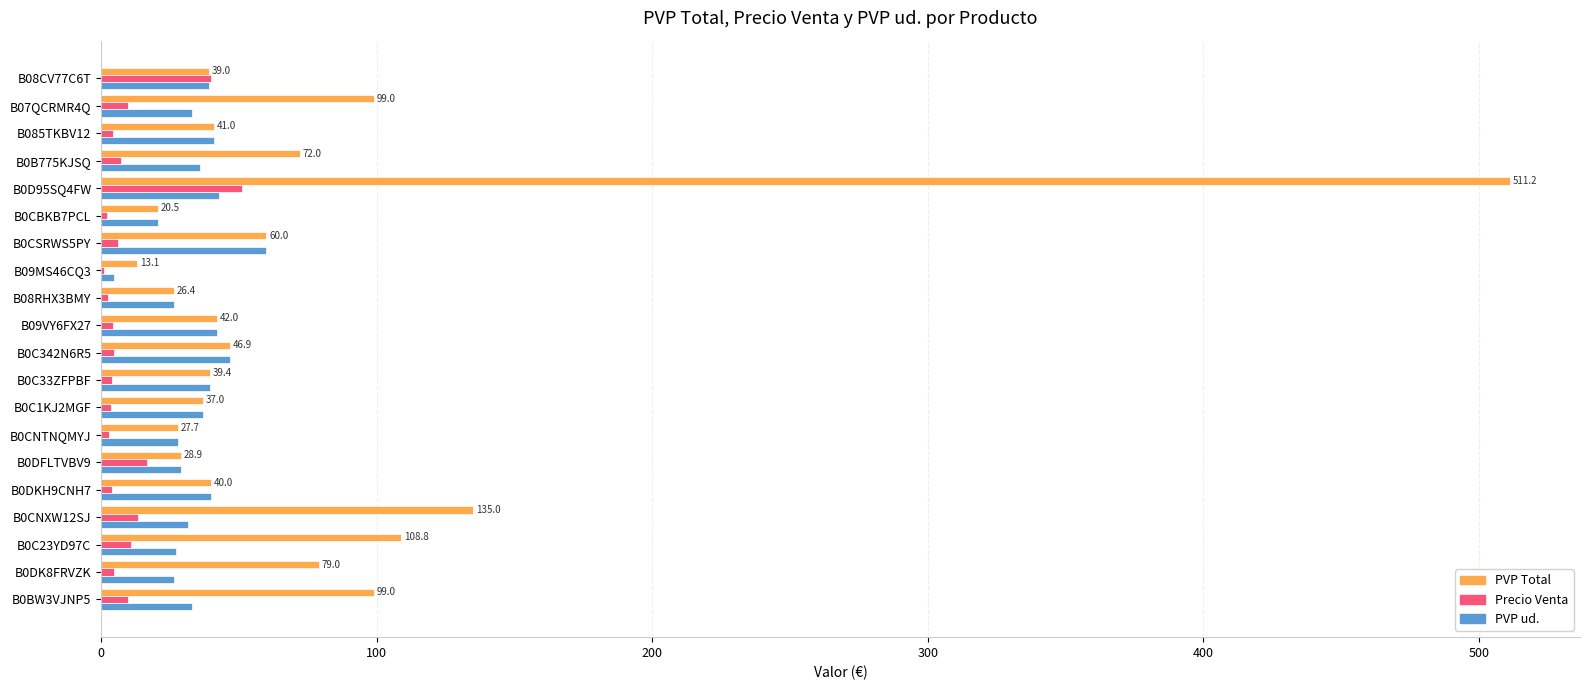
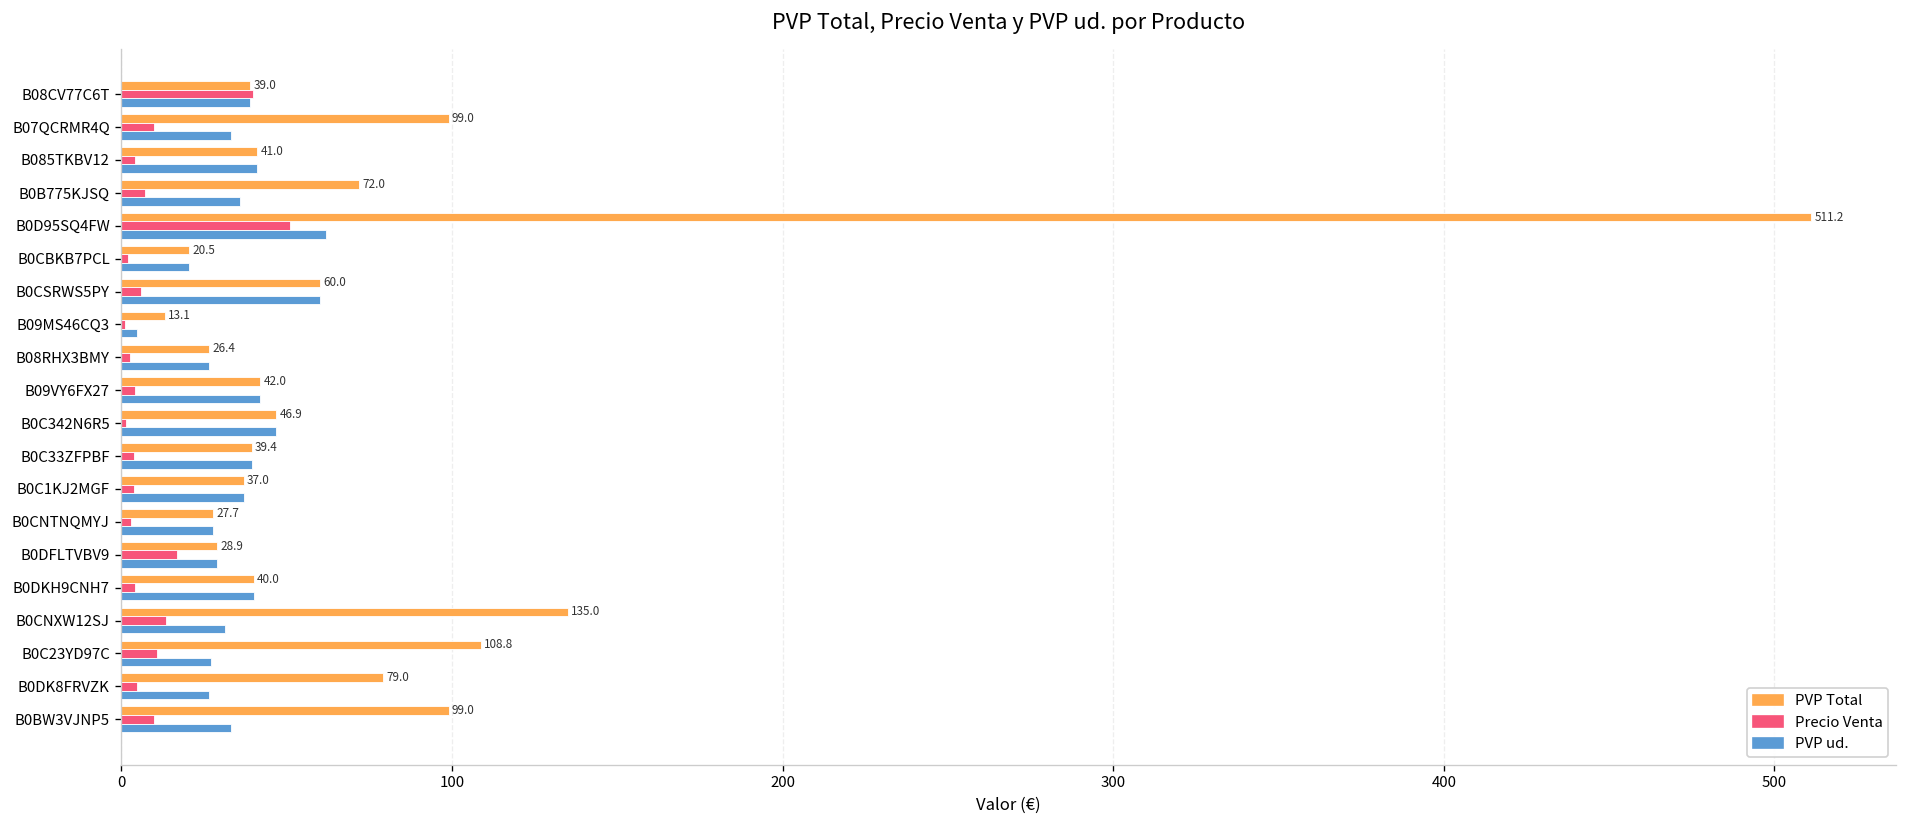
PVP ud., B0D95SQ4FW: 43 -> 62
Precio Venta, B0C342N6R5: 5 -> 1
